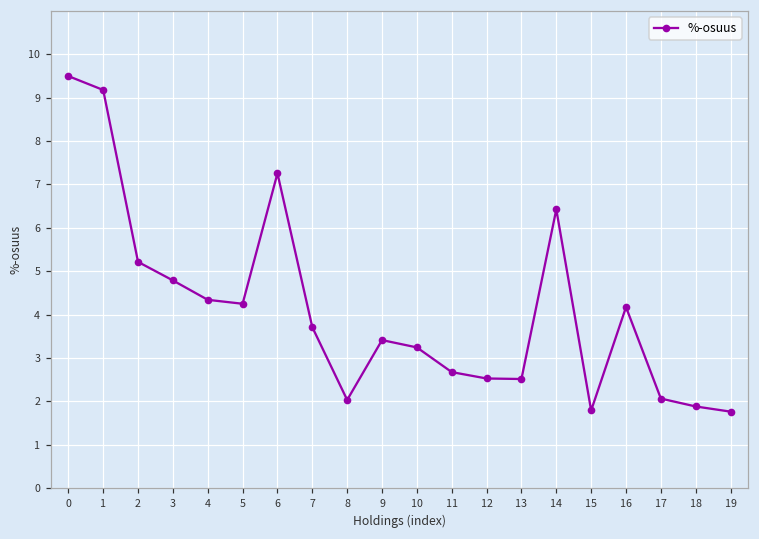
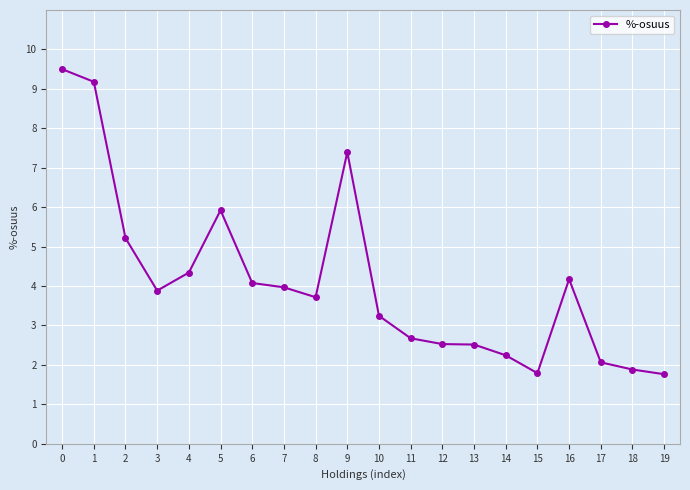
3: 4.8 -> 3.9
5: 4.3 -> 5.9
6: 7.3 -> 4.1
7: 3.7 -> 4.0
8: 2.0 -> 3.7
9: 3.4 -> 7.4
14: 6.4 -> 2.2
